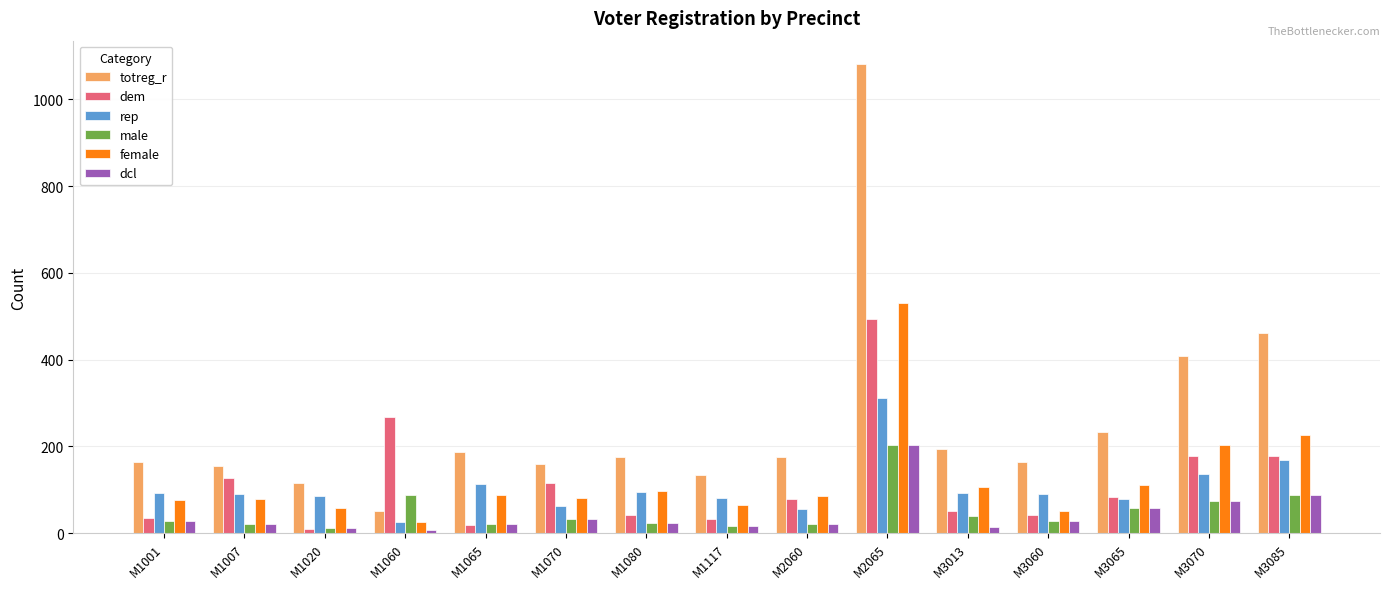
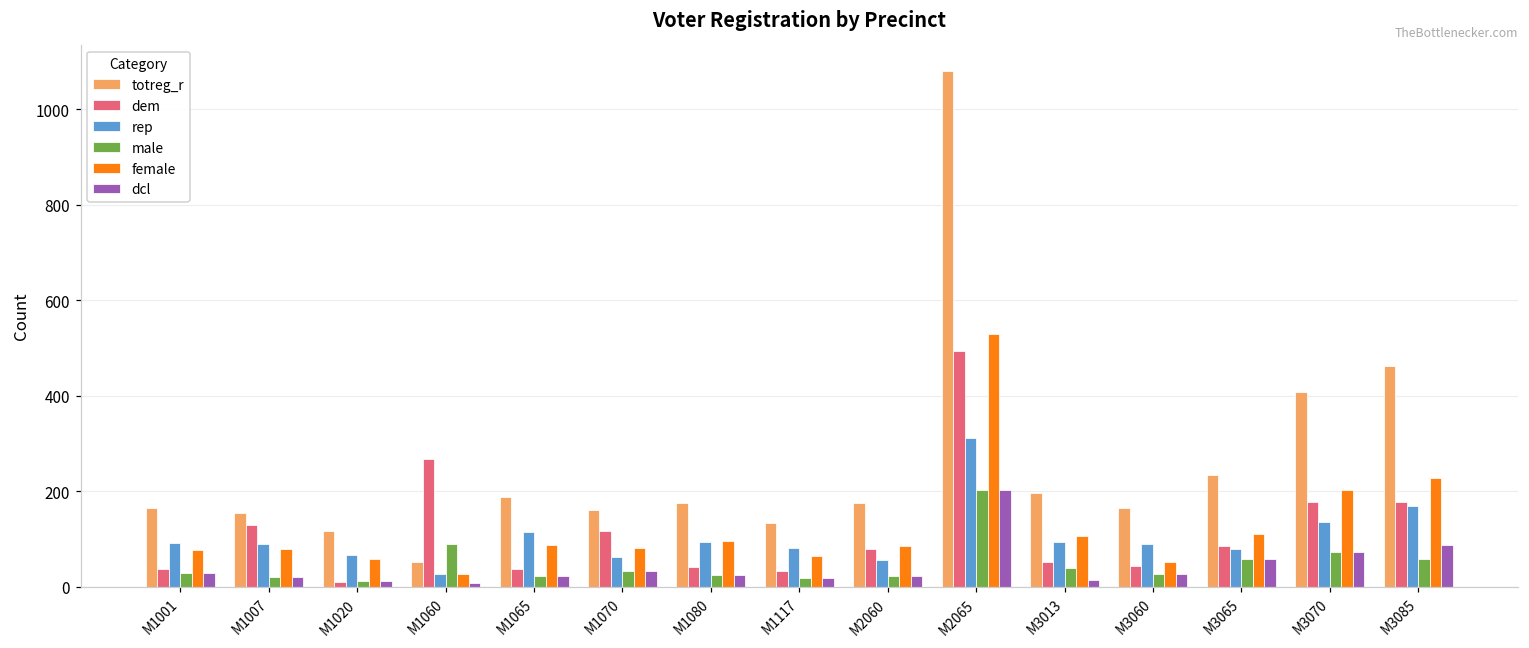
rep, M1020: 90 -> 70
dem, M1065: 20 -> 40
male, M3085: 90 -> 60
